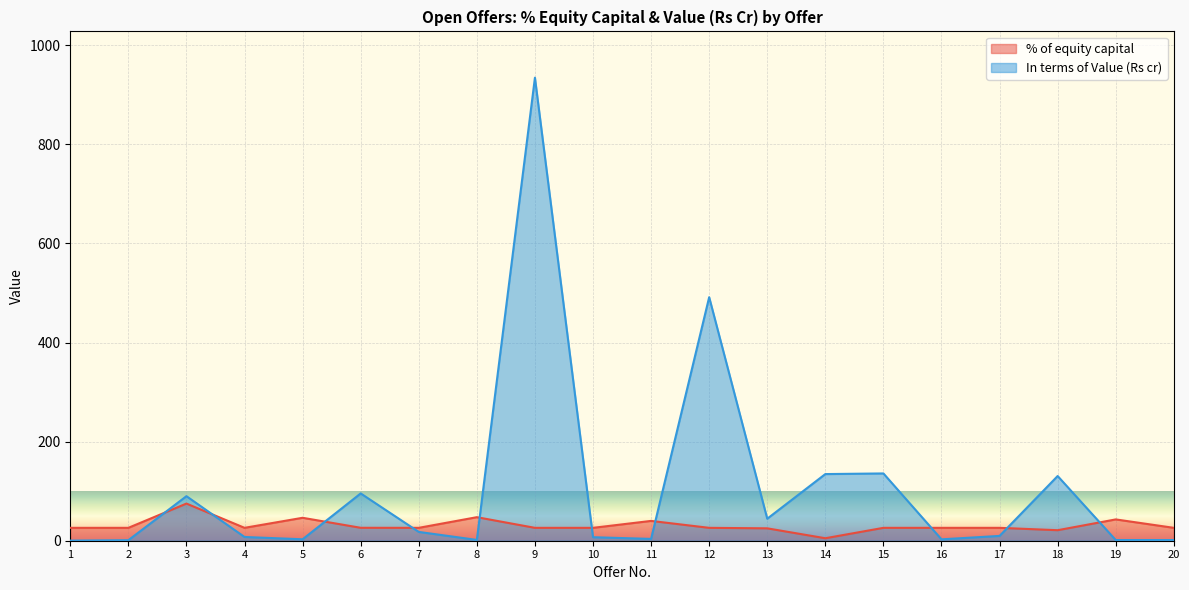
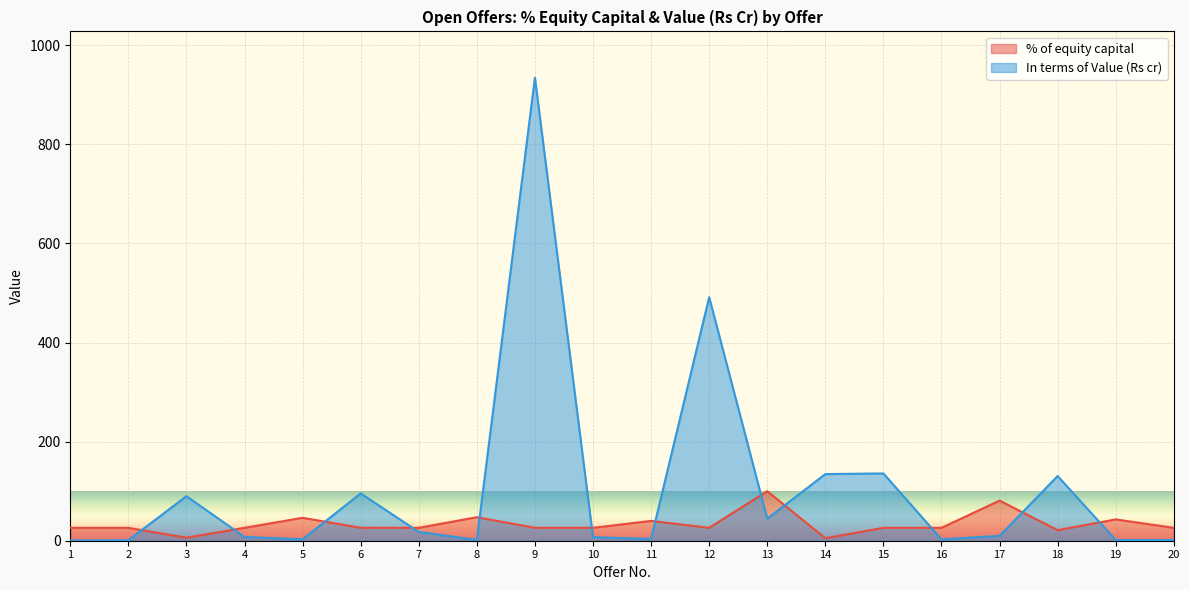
% of equity capital, 3: 80 -> 10
% of equity capital, 13: 30 -> 100
% of equity capital, 17: 30 -> 80
